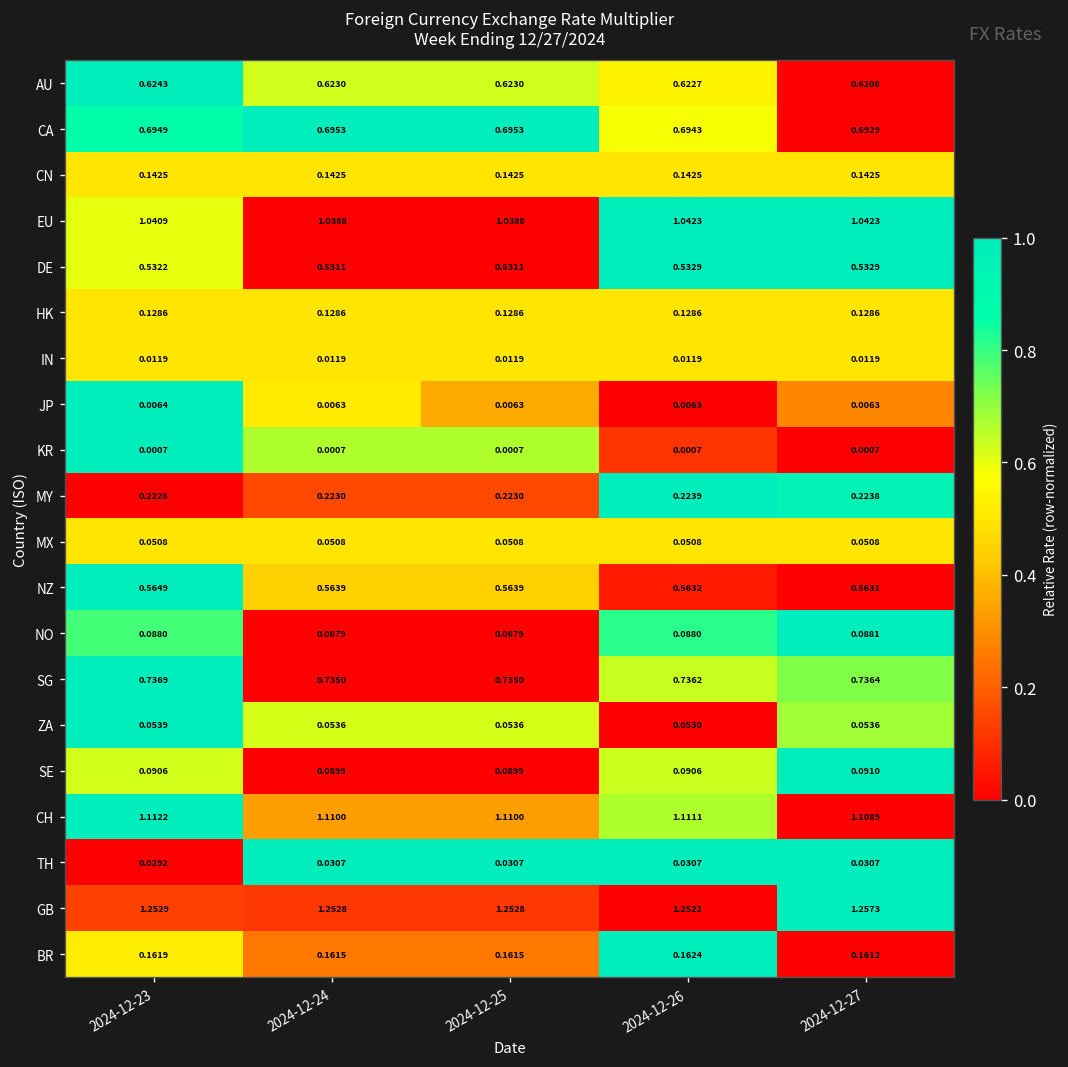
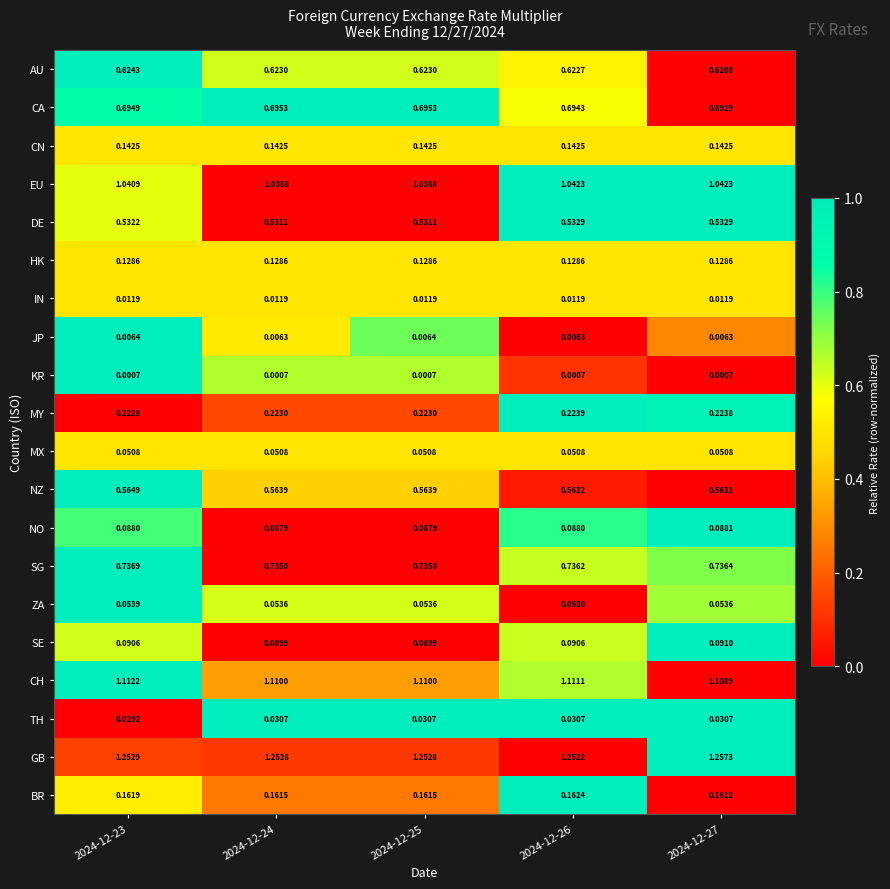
JP, 2024-12-25: 0.0063 -> 0.0064
